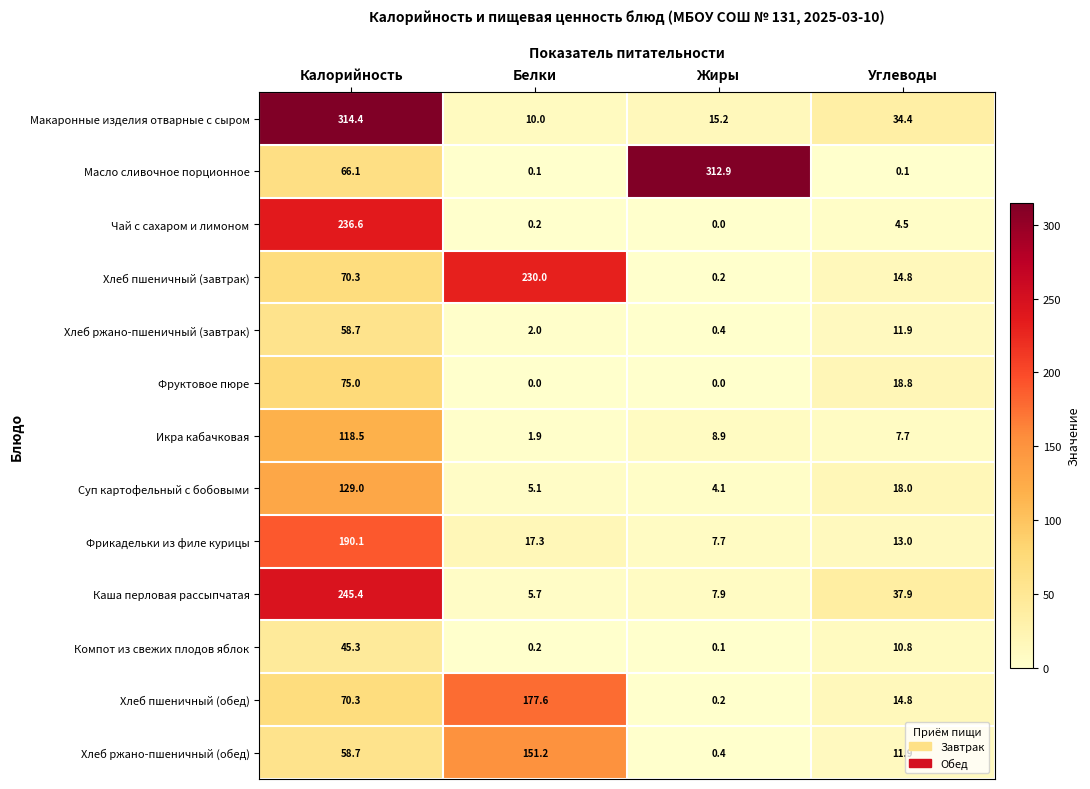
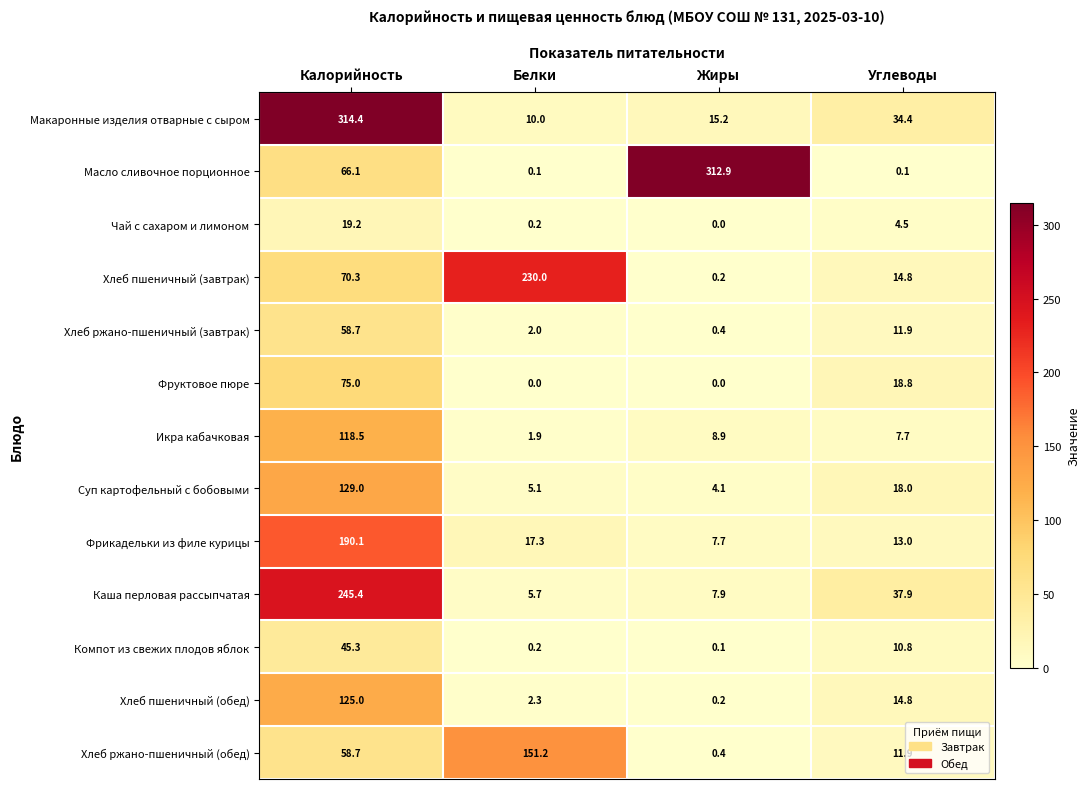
Чай с сахаром и лимоном, Калорийность: 236.6 -> 19.2
Хлеб пшеничный (обед), Калорийность: 70.3 -> 125.0
Хлеб пшеничный (обед), Белки: 177.6 -> 2.3
